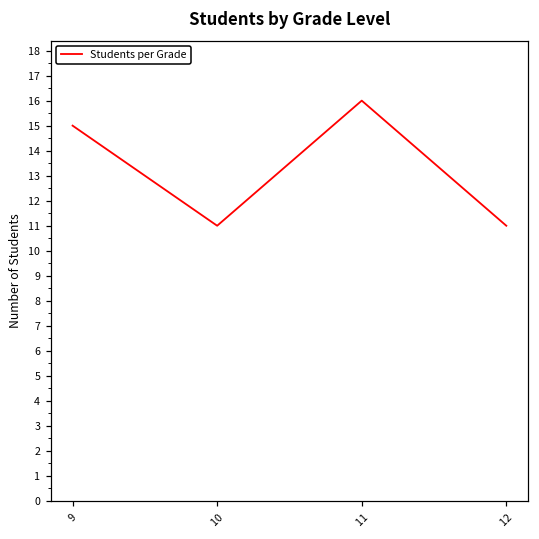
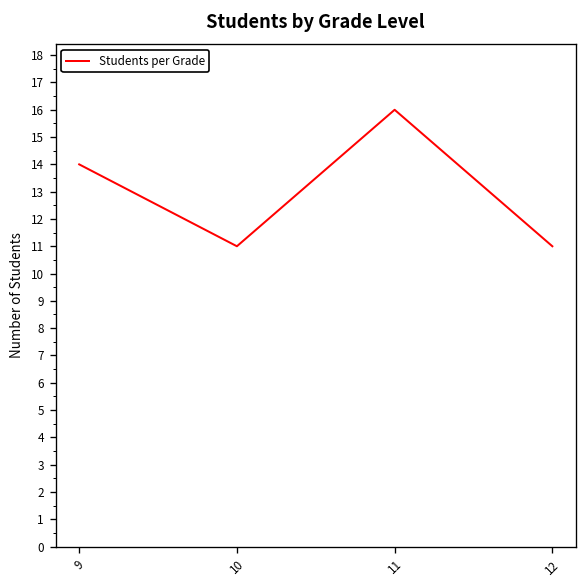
9: 15 -> 14
